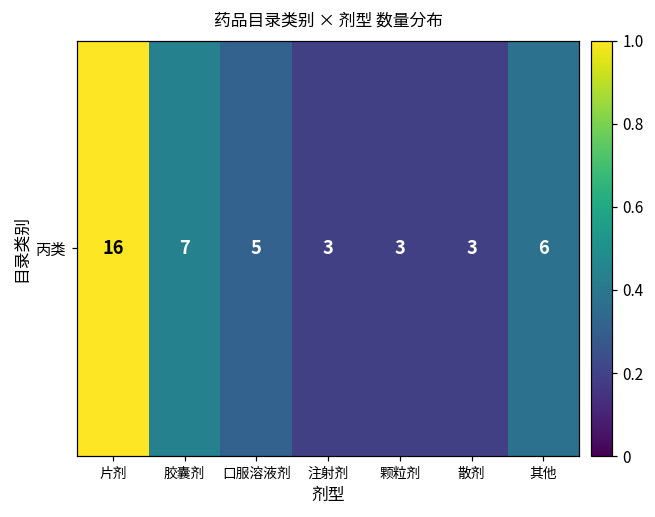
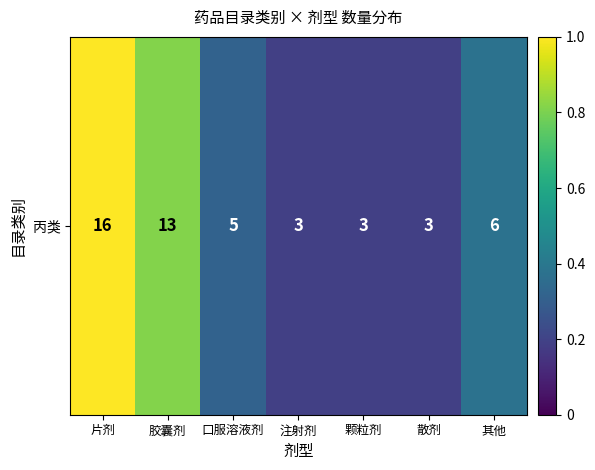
丙类, 胶囊剂: 7 -> 13
